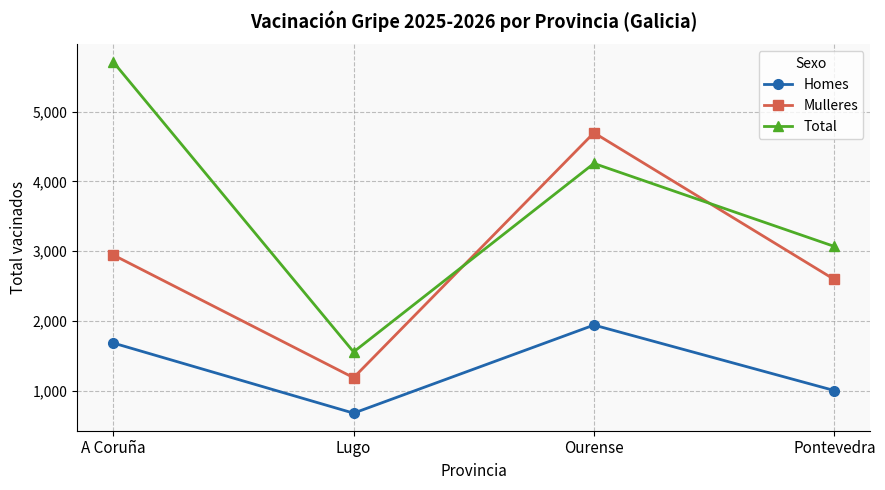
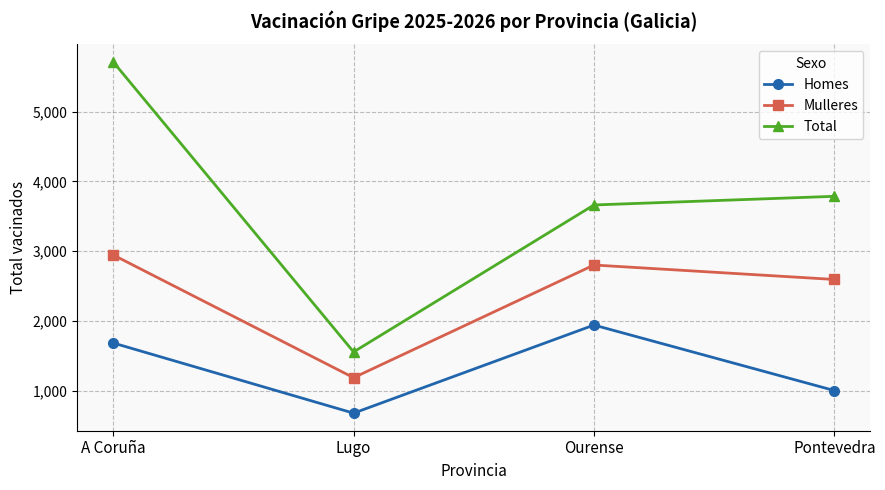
Mulleres, Ourense: 4,700 -> 2,800
Total, Ourense: 4,300 -> 3,700
Total, Pontevedra: 3,100 -> 3,800
